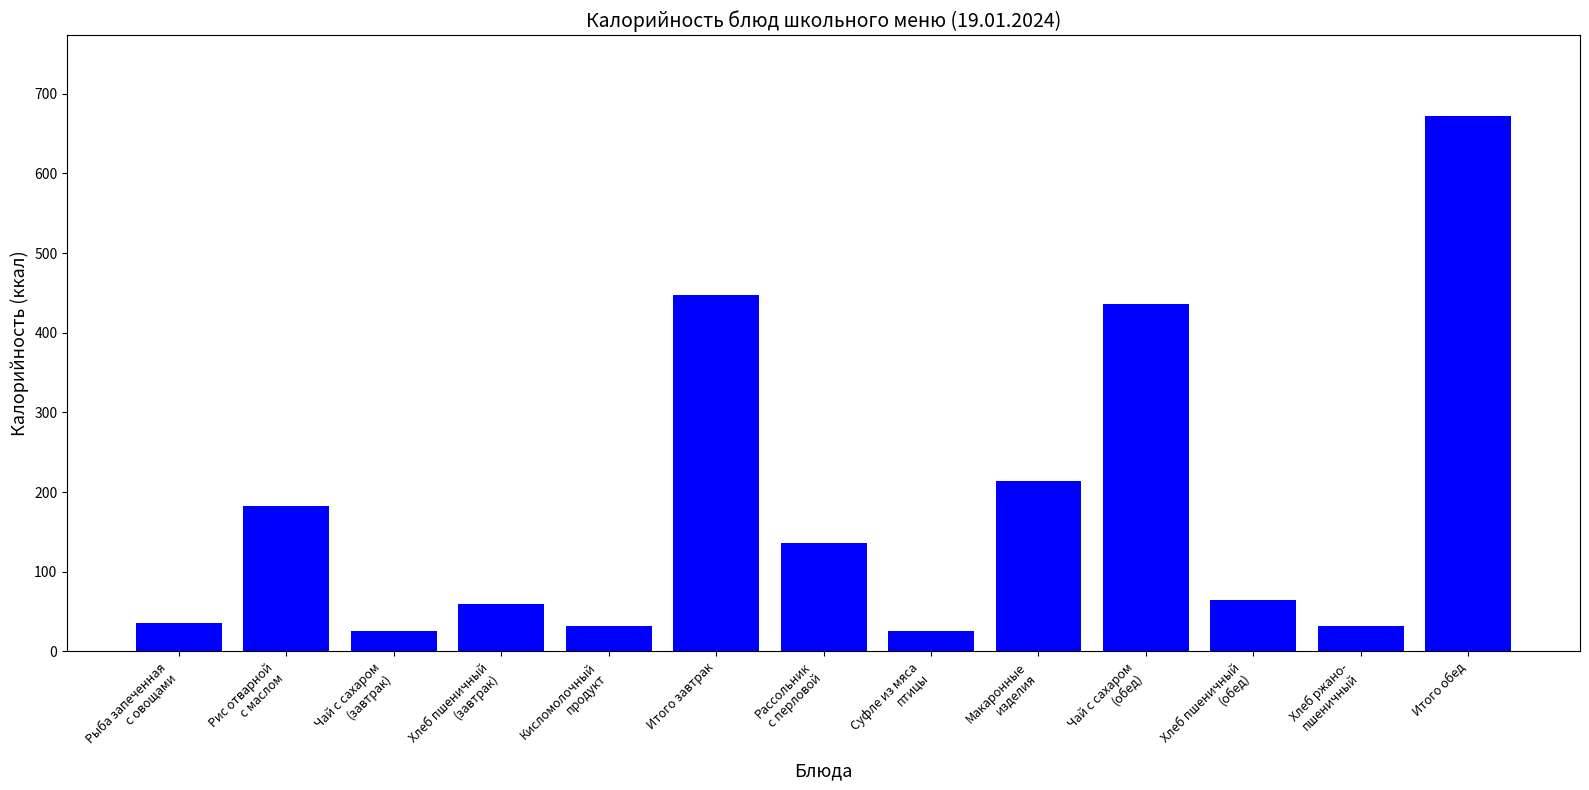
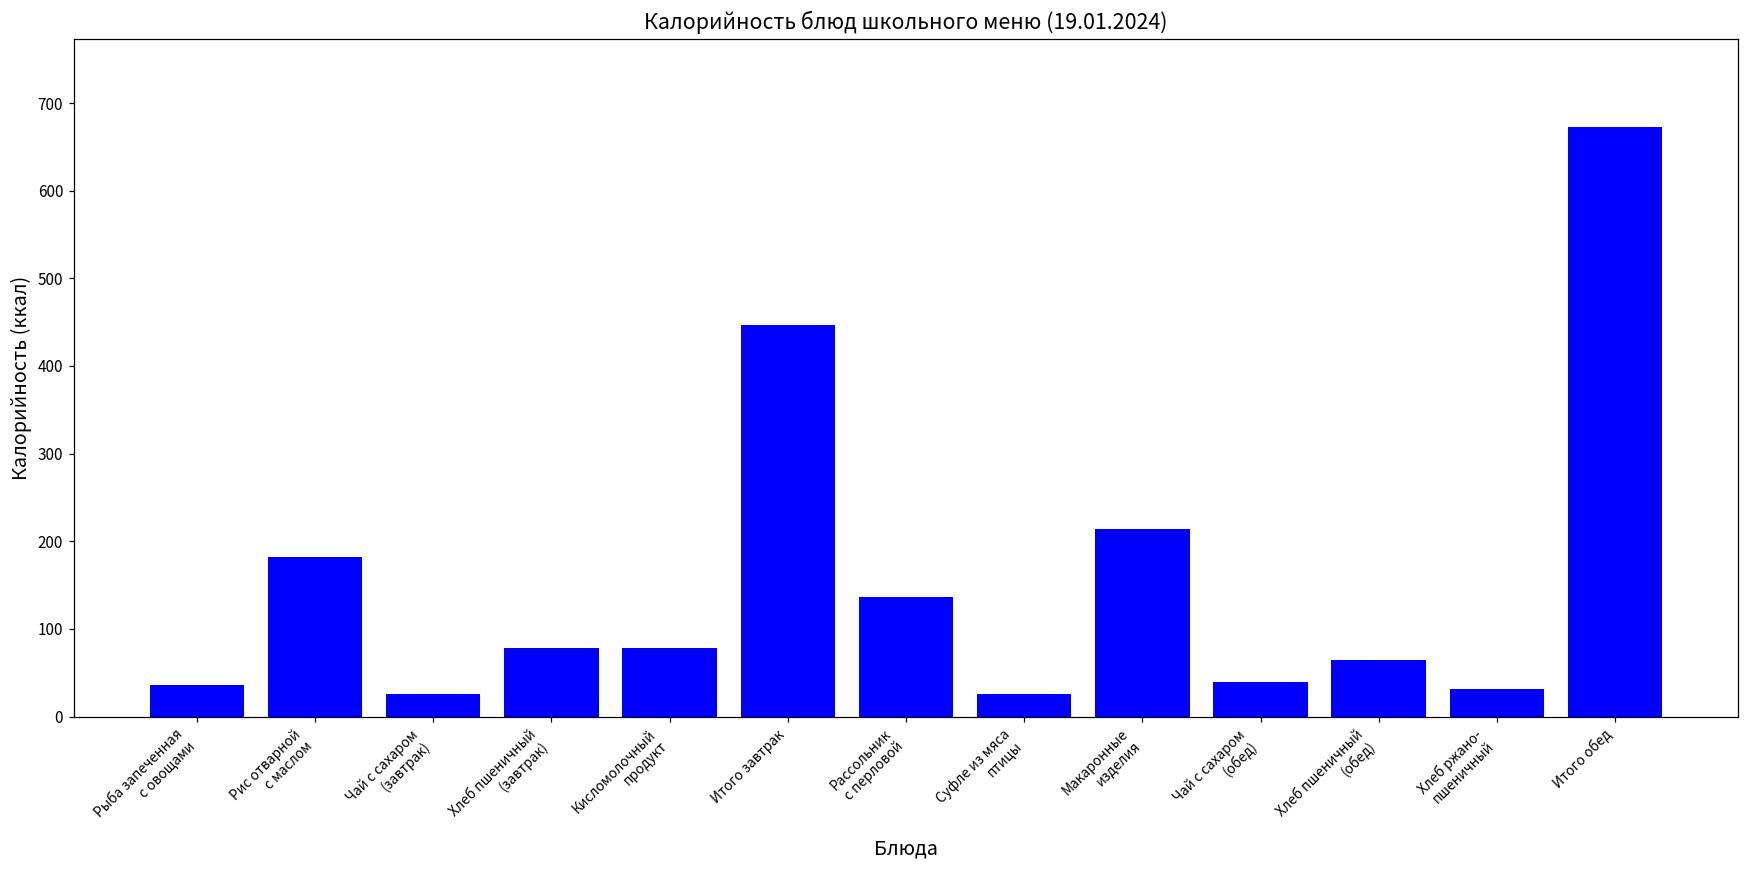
Хлеб пшеничный (завтрак): 60 -> 80
Кисломолочный продукт: 30 -> 80
Чай с сахаром (обед): 440 -> 40
